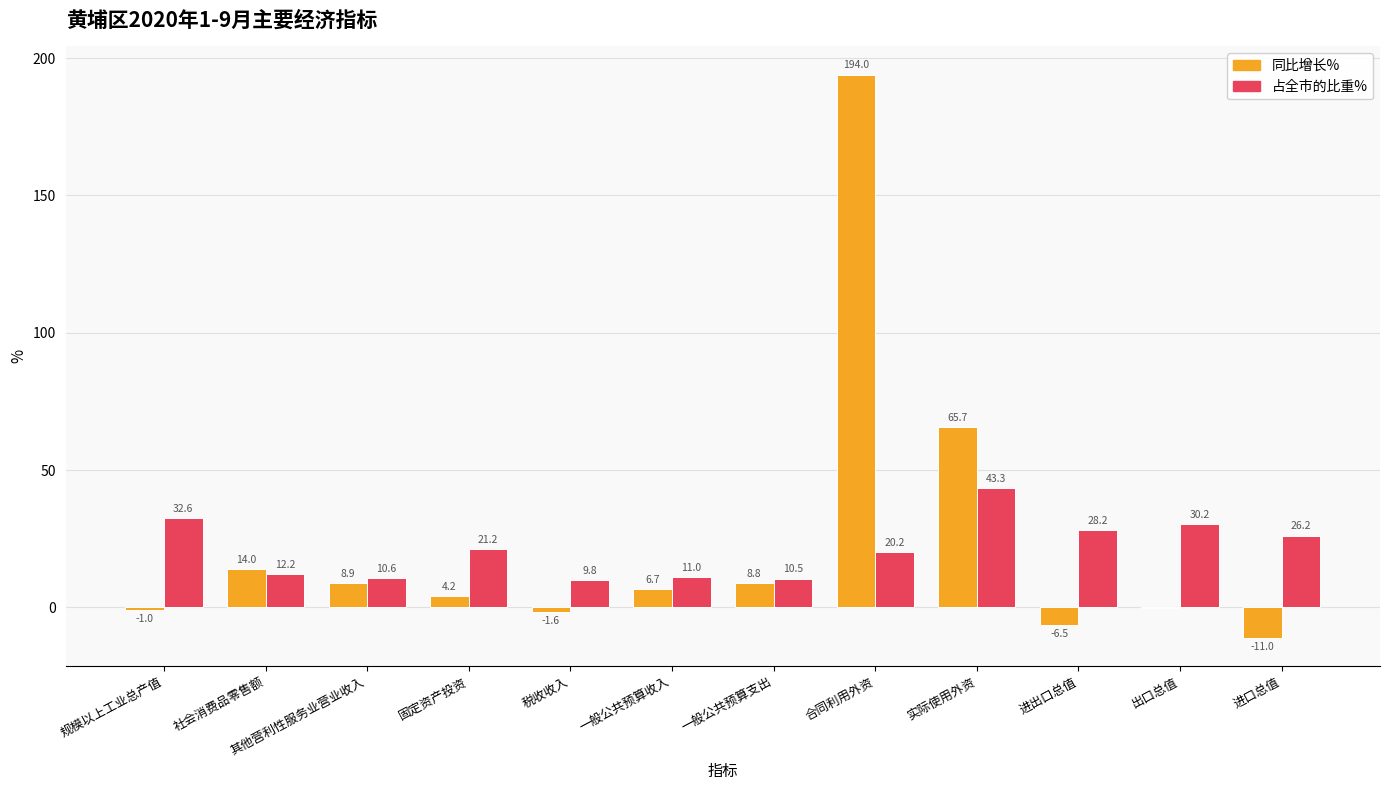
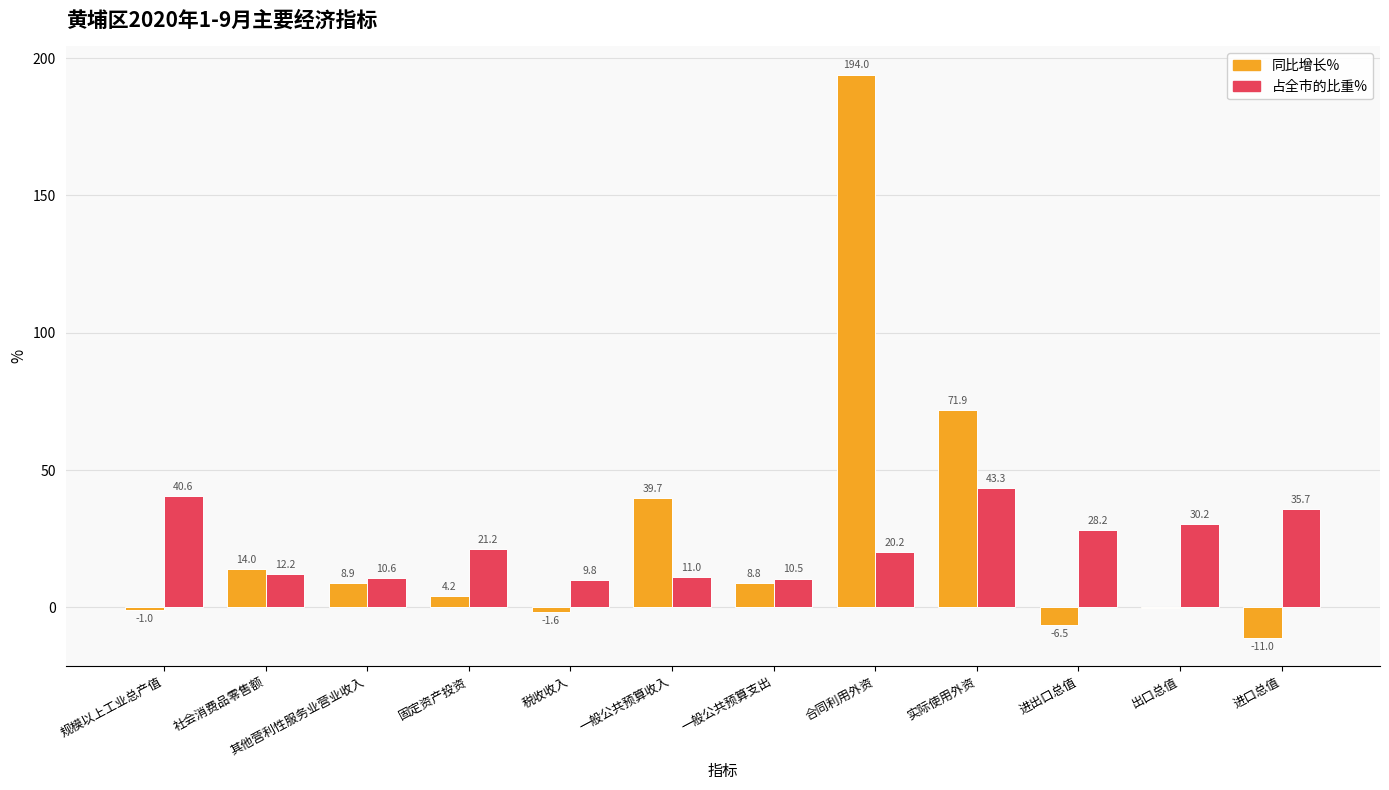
占全市的比重%, 规模以上工业总产值: 32.6 -> 40.6
同比增长%, 一般公共预算收入: 6.7 -> 39.7
同比增长%, 实际使用外资: 65.7 -> 71.9
占全市的比重%, 进口总值: 26.2 -> 35.7
